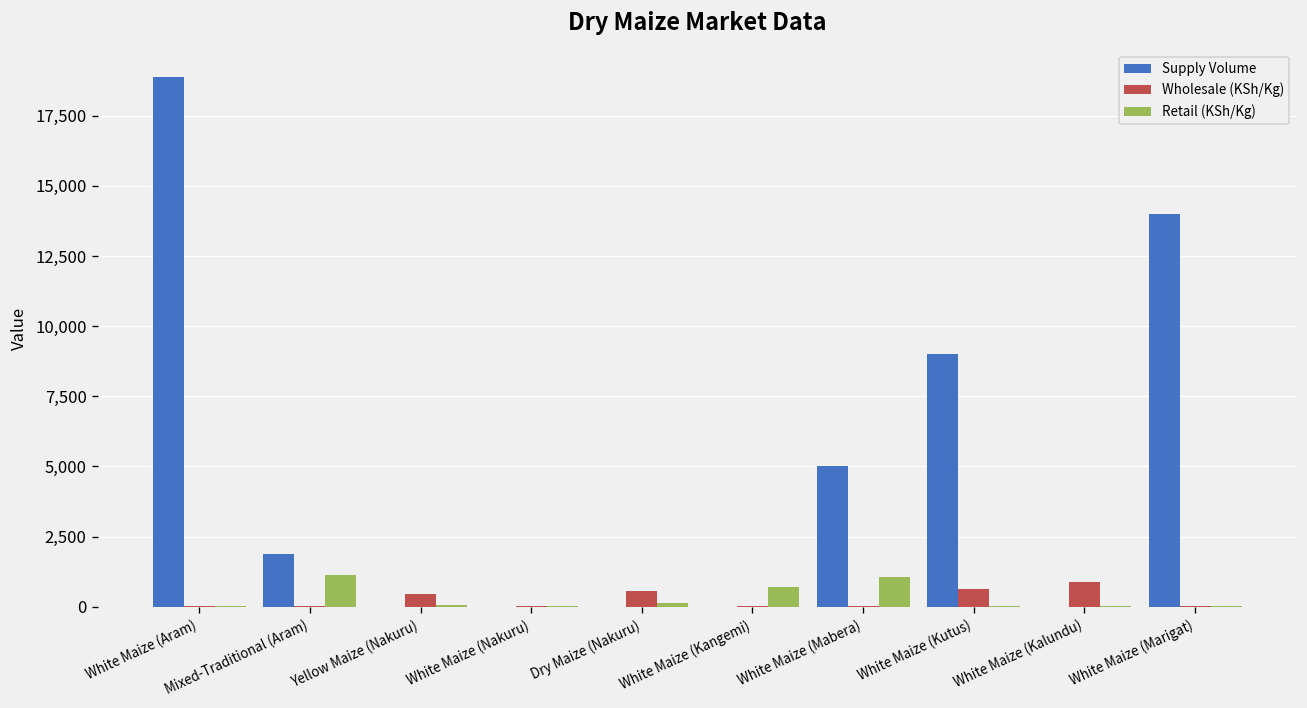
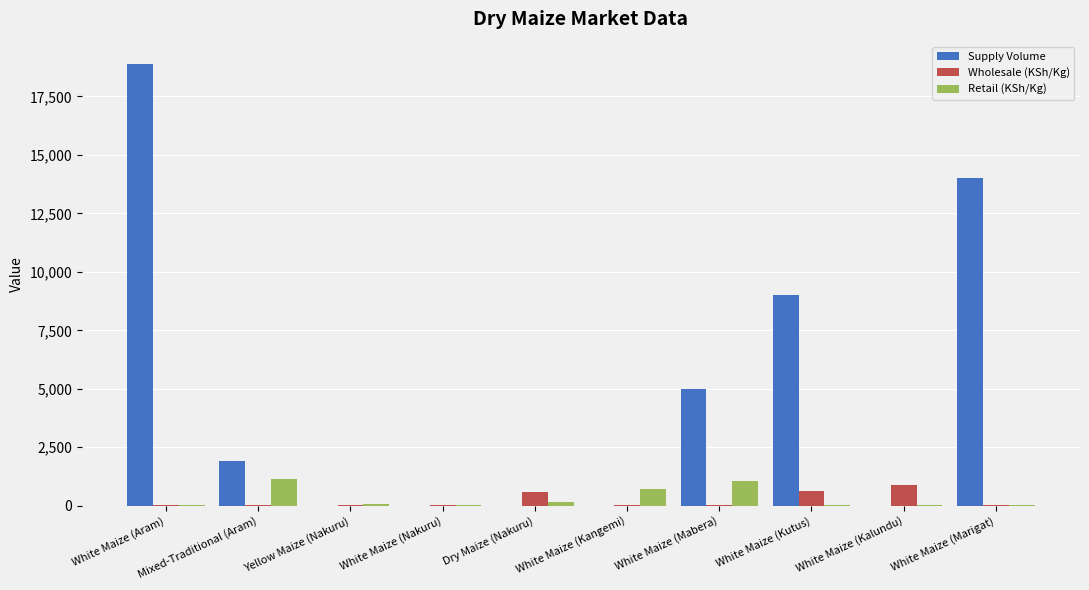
Wholesale (KSh/Kg), Yellow Maize (Nakuru): 400 -> 0
